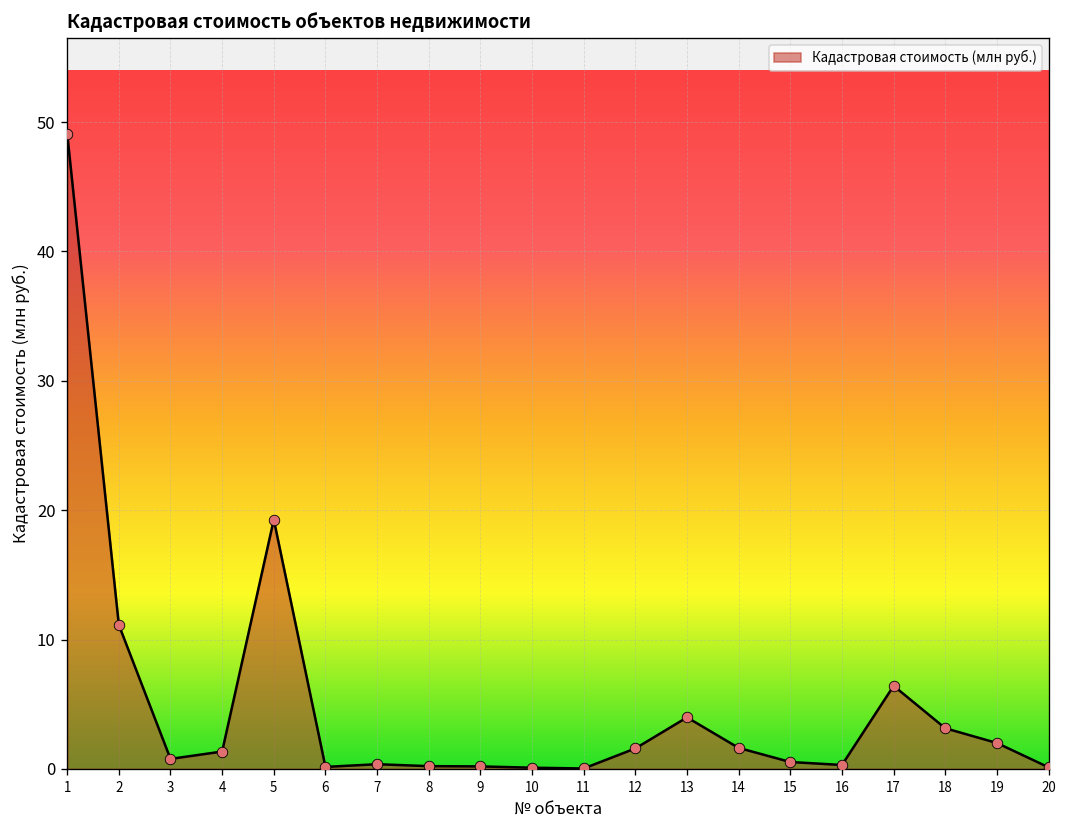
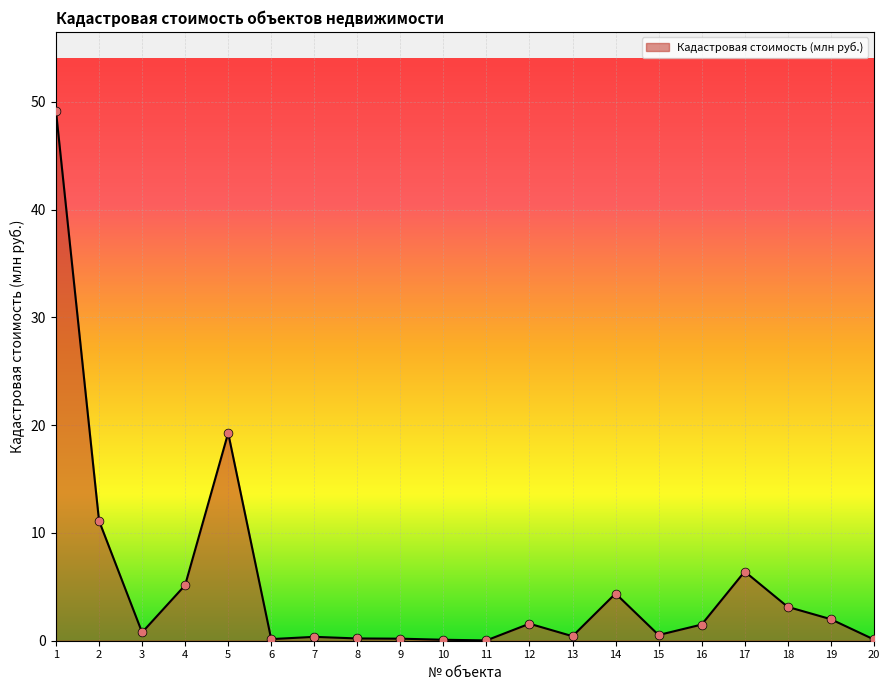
4: 1.3 -> 5.2
13: 4.0 -> 0.4
14: 1.6 -> 4.4
16: 0.3 -> 1.5
